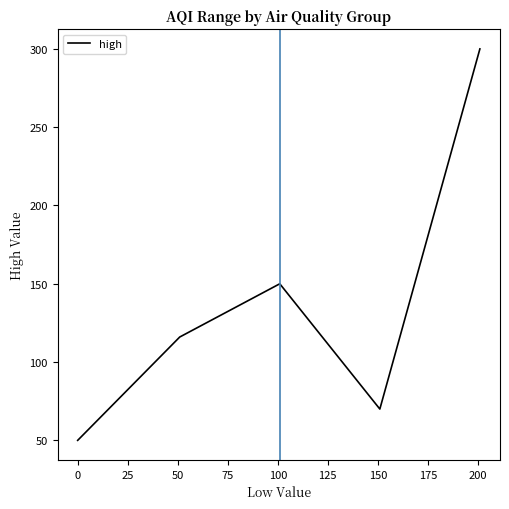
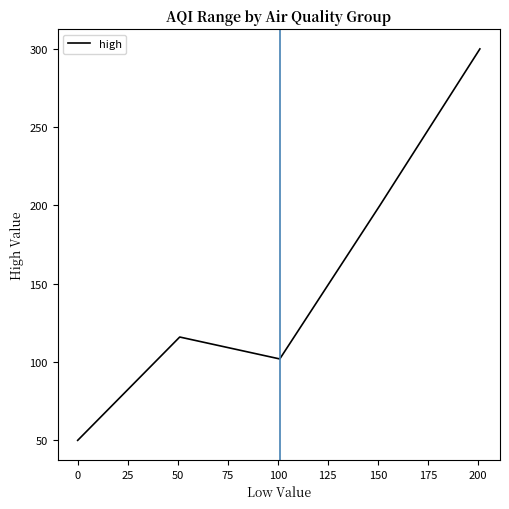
100: 150 -> 102
150: 70 -> 200
